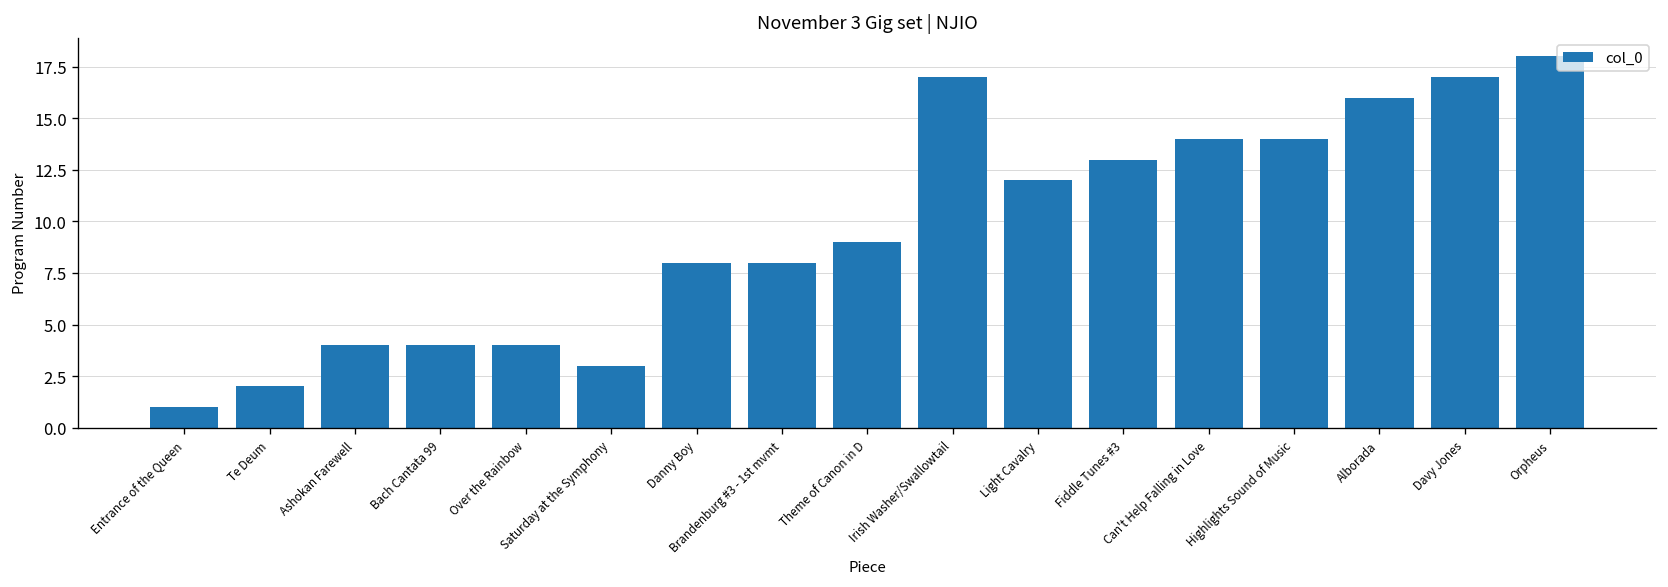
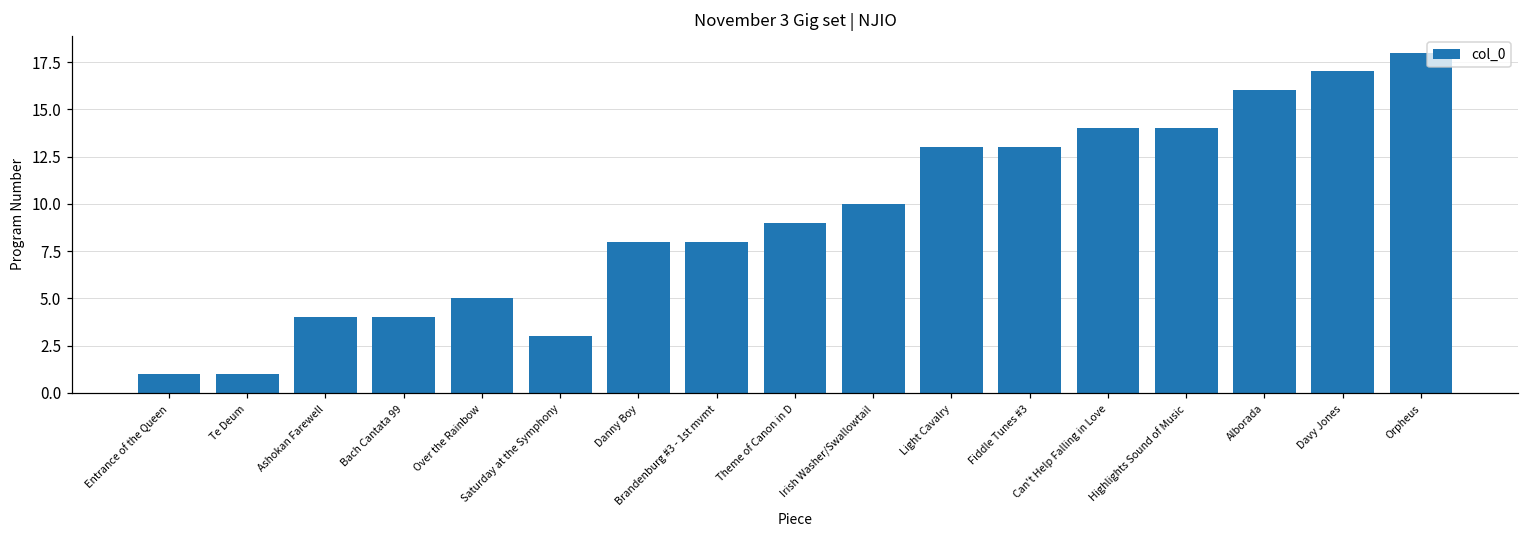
Te Deum: 2 -> 1
Over the Rainbow: 4 -> 5
Irish Washer/Swallowtail: 17 -> 10
Light Cavalry: 12 -> 13
